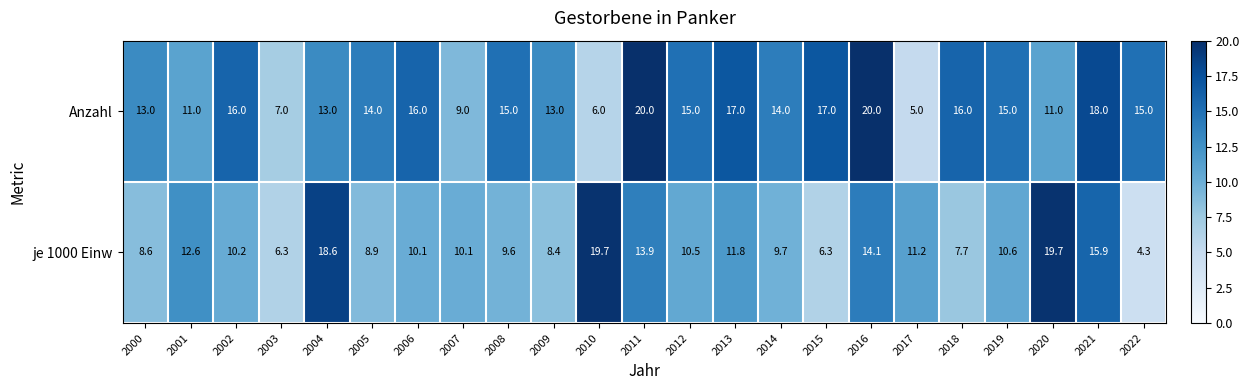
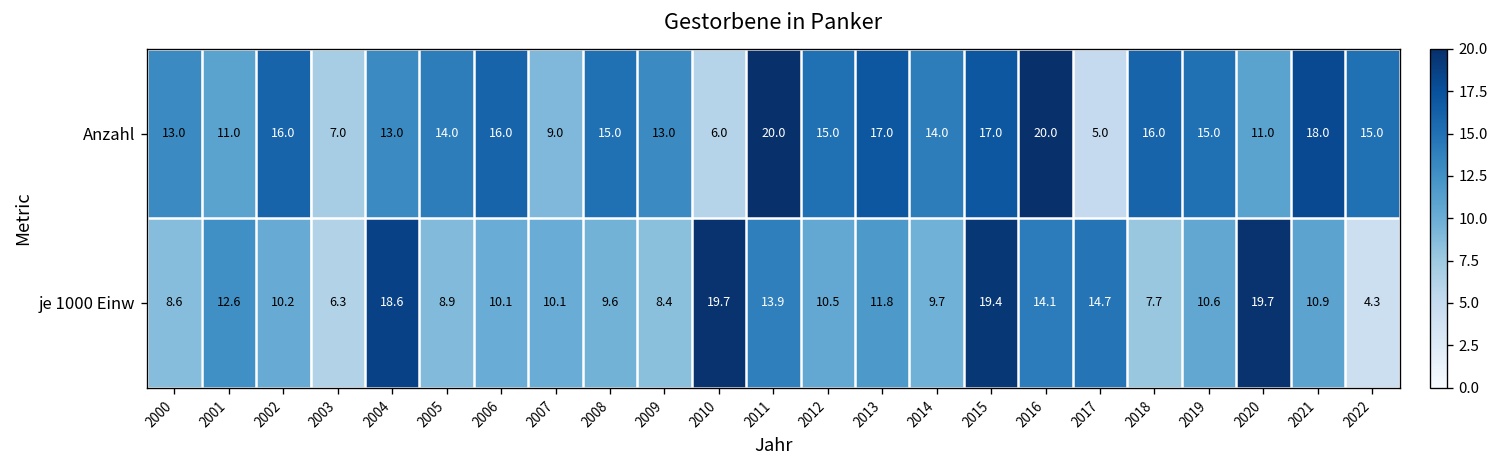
je 1000 Einw, 2015: 6.3 -> 19.4
je 1000 Einw, 2017: 11.2 -> 14.7
je 1000 Einw, 2021: 15.9 -> 10.9
